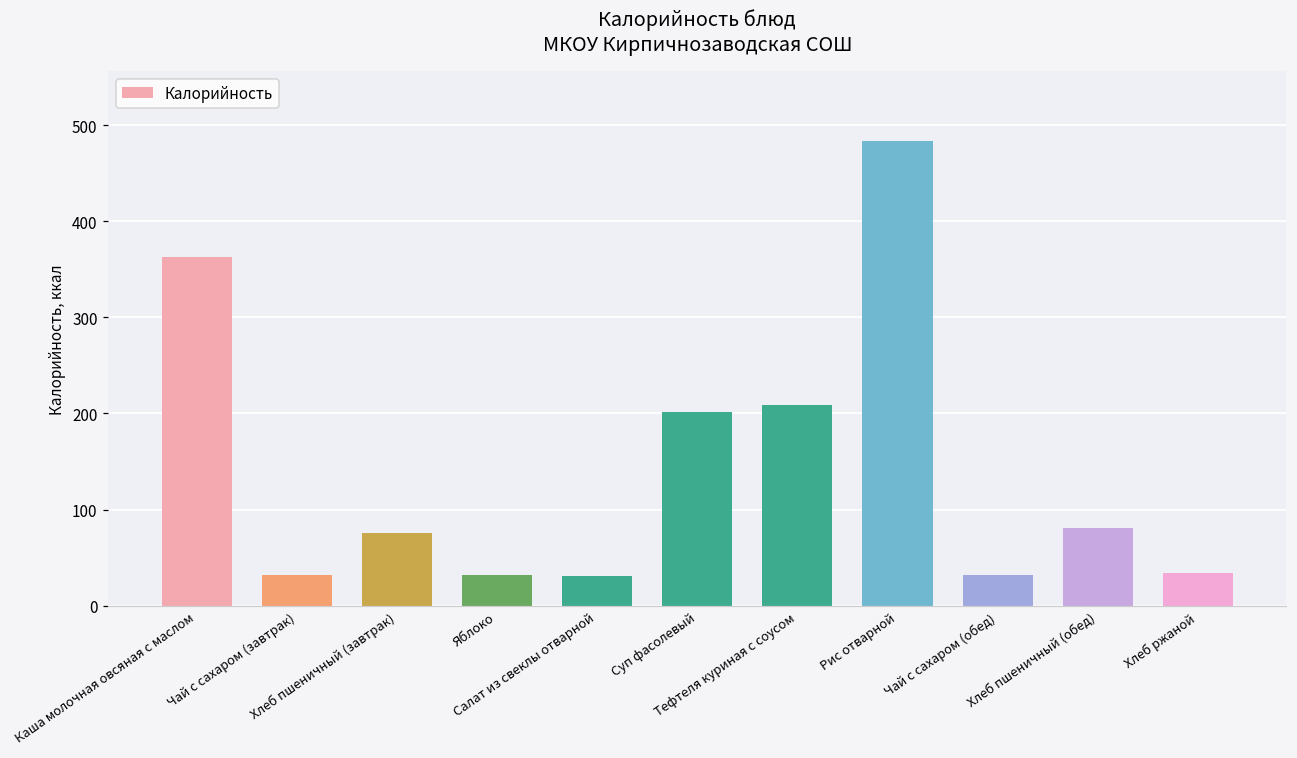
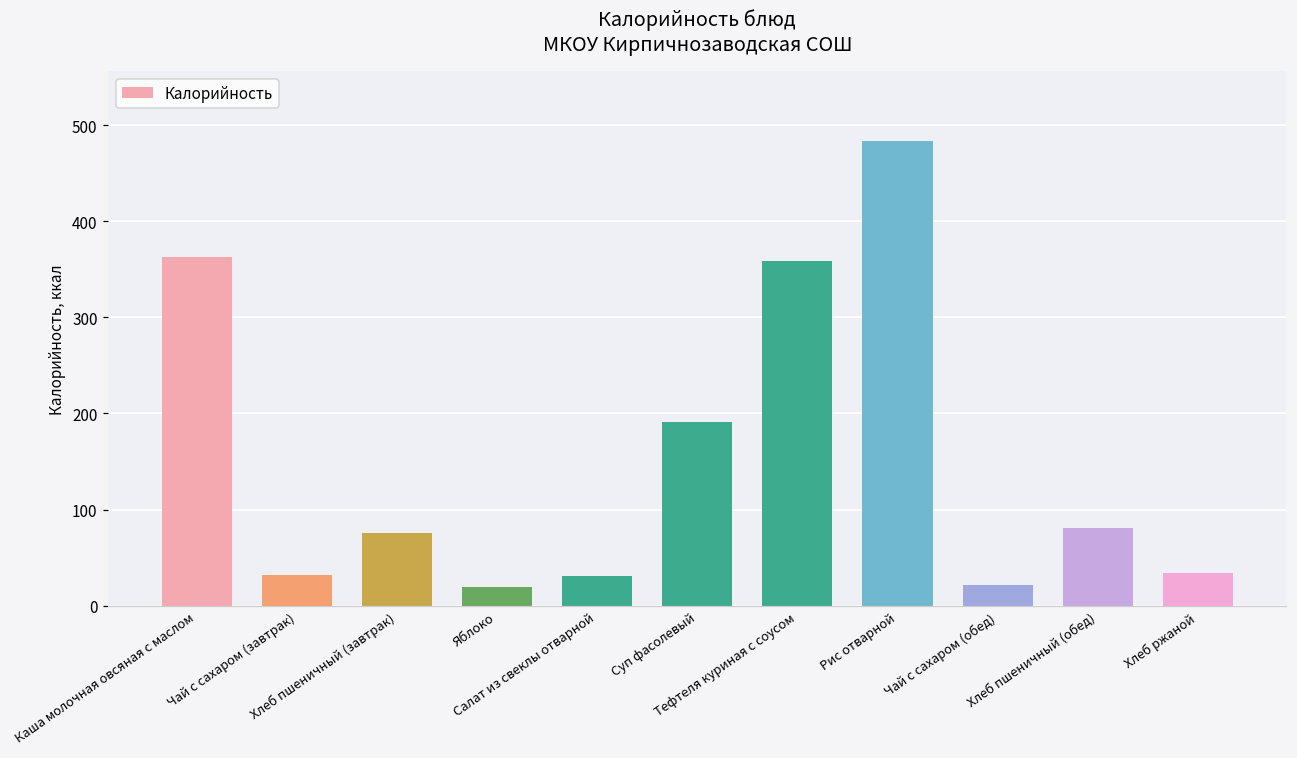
Яблоко: 30 -> 20
Суп фасолевый: 200 -> 190
Тефтеля куриная с соусом: 210 -> 360
Чай с сахаром (обед): 30 -> 20
